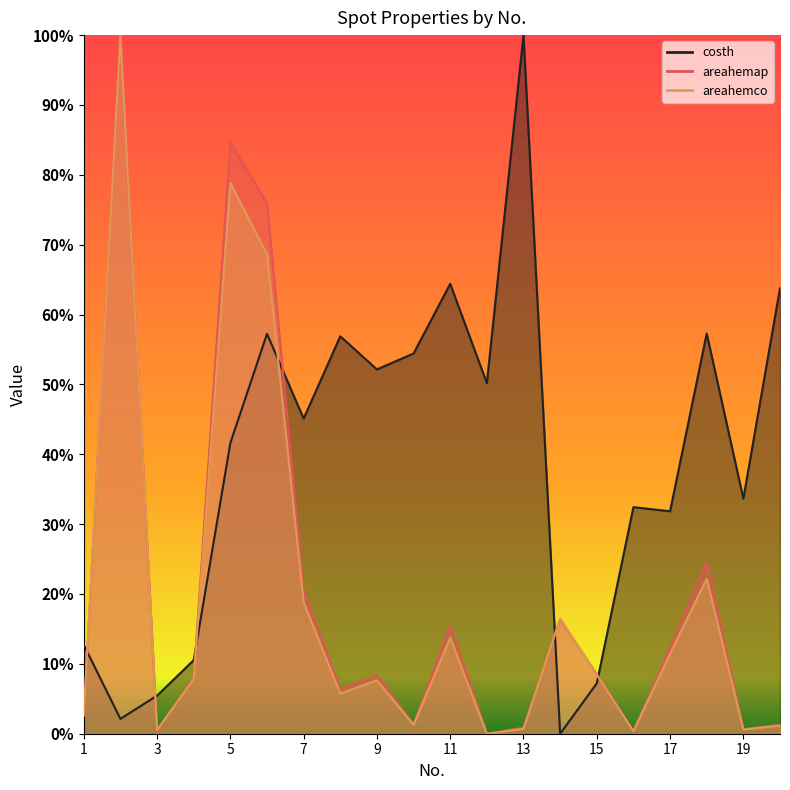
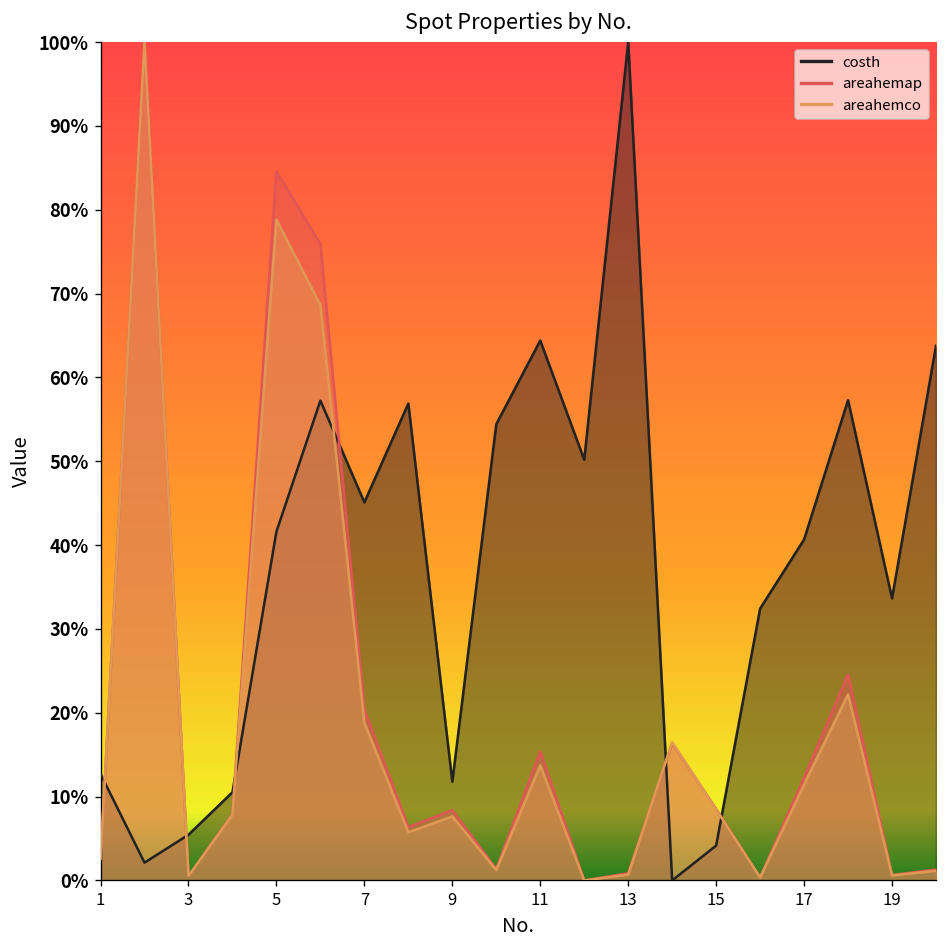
costh, 9: 52% -> 12%
costh, 15: 7% -> 4%
costh, 17: 32% -> 41%
